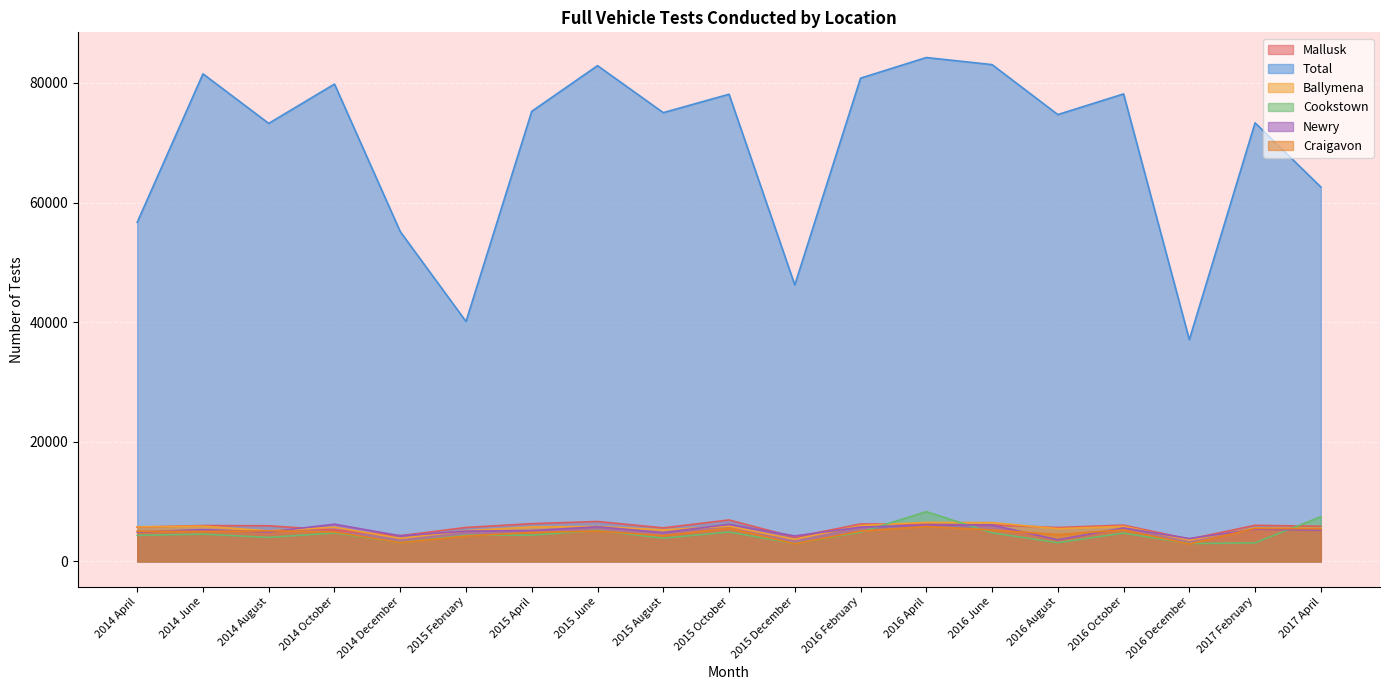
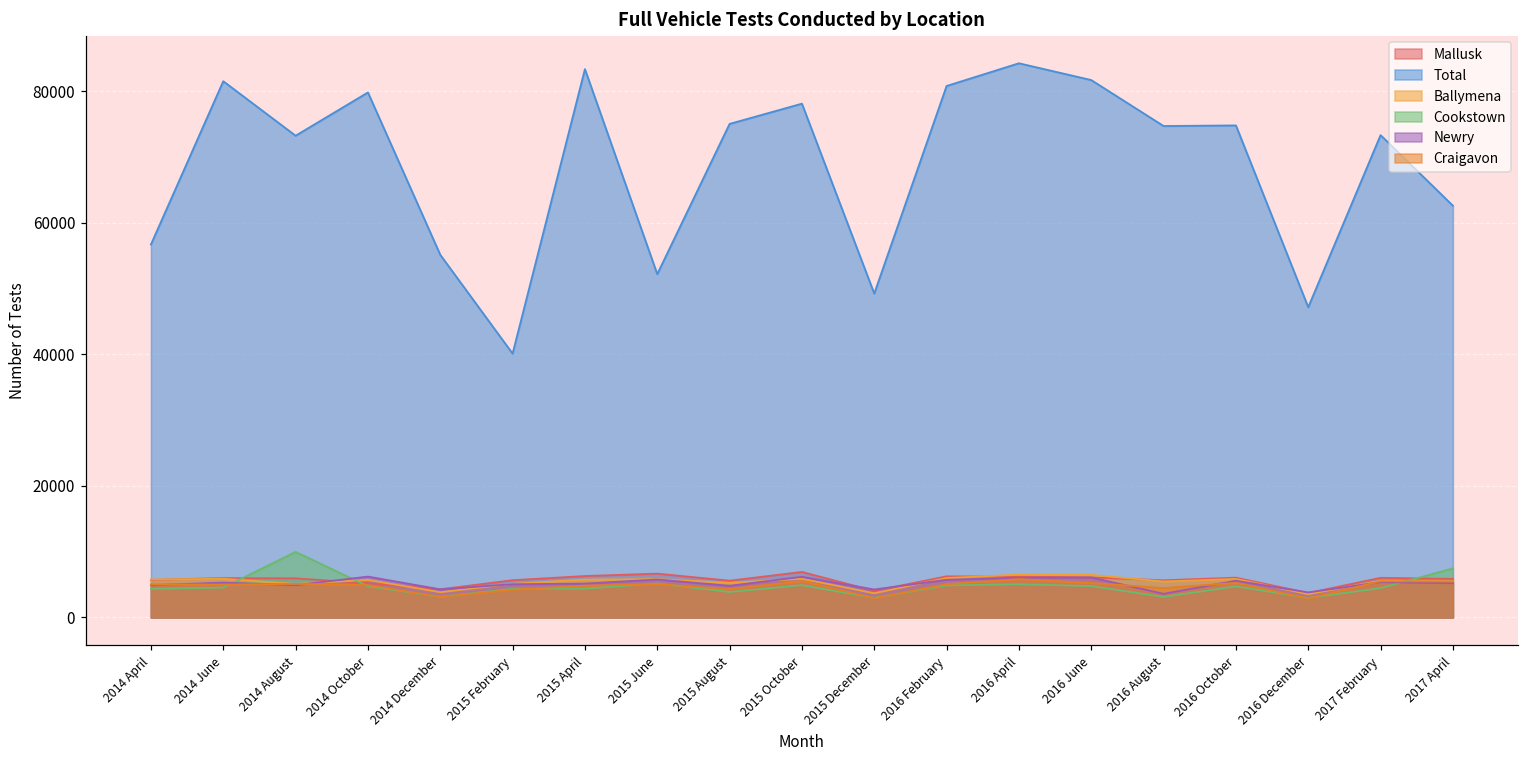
Cookstown, 2014 August: 4000 -> 10000
Total, 2015 April: 75000 -> 83000
Total, 2015 June: 83000 -> 52000
Total, 2015 December: 46000 -> 49000
Cookstown, 2016 April: 8000 -> 5000
Total, 2016 June: 83000 -> 82000
Total, 2016 October: 78000 -> 75000
Total, 2016 December: 37000 -> 47000
Cookstown, 2017 February: 3000 -> 4000
